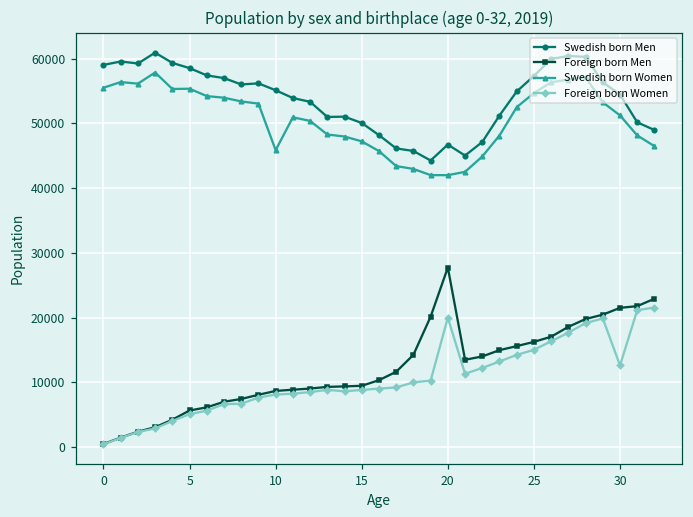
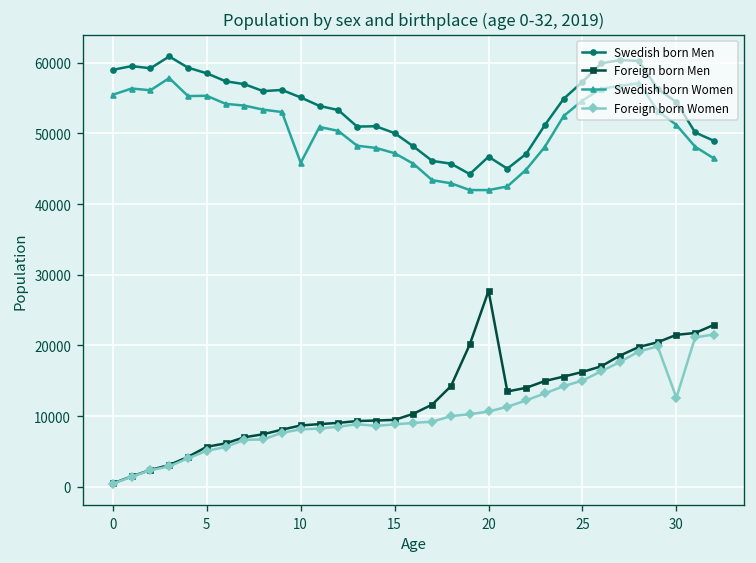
Foreign born Women, 20: 20000 -> 11000
